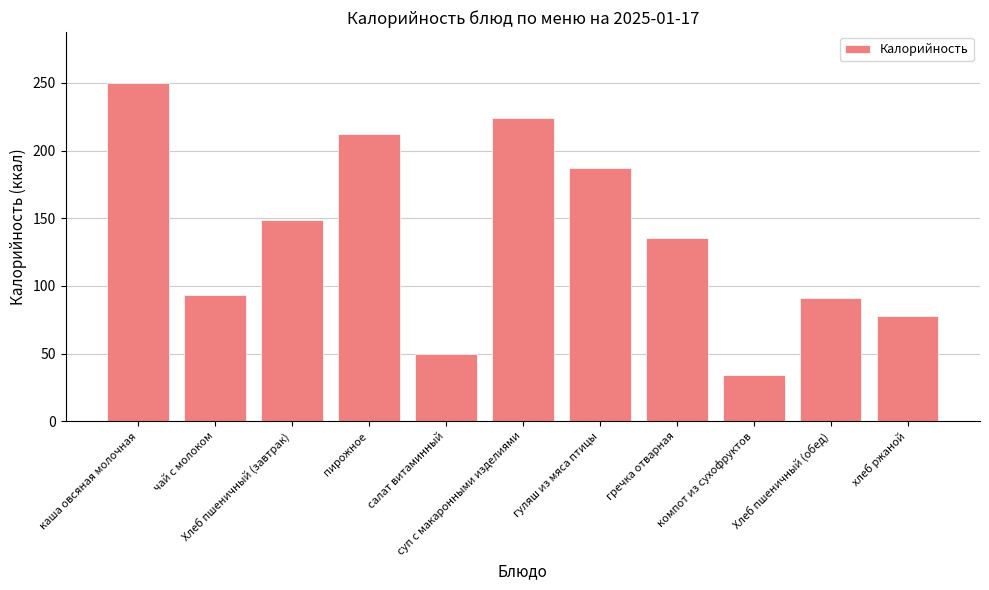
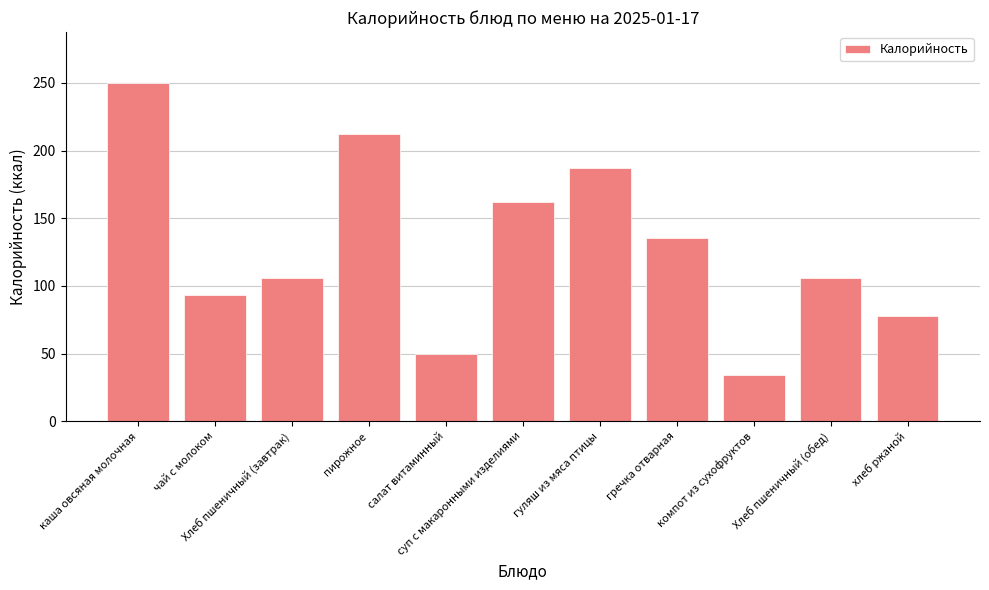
Хлеб пшеничный (завтрак): 149 -> 106
суп с макаронными изделиями: 224 -> 162
Хлеб пшеничный (обед): 91 -> 106
